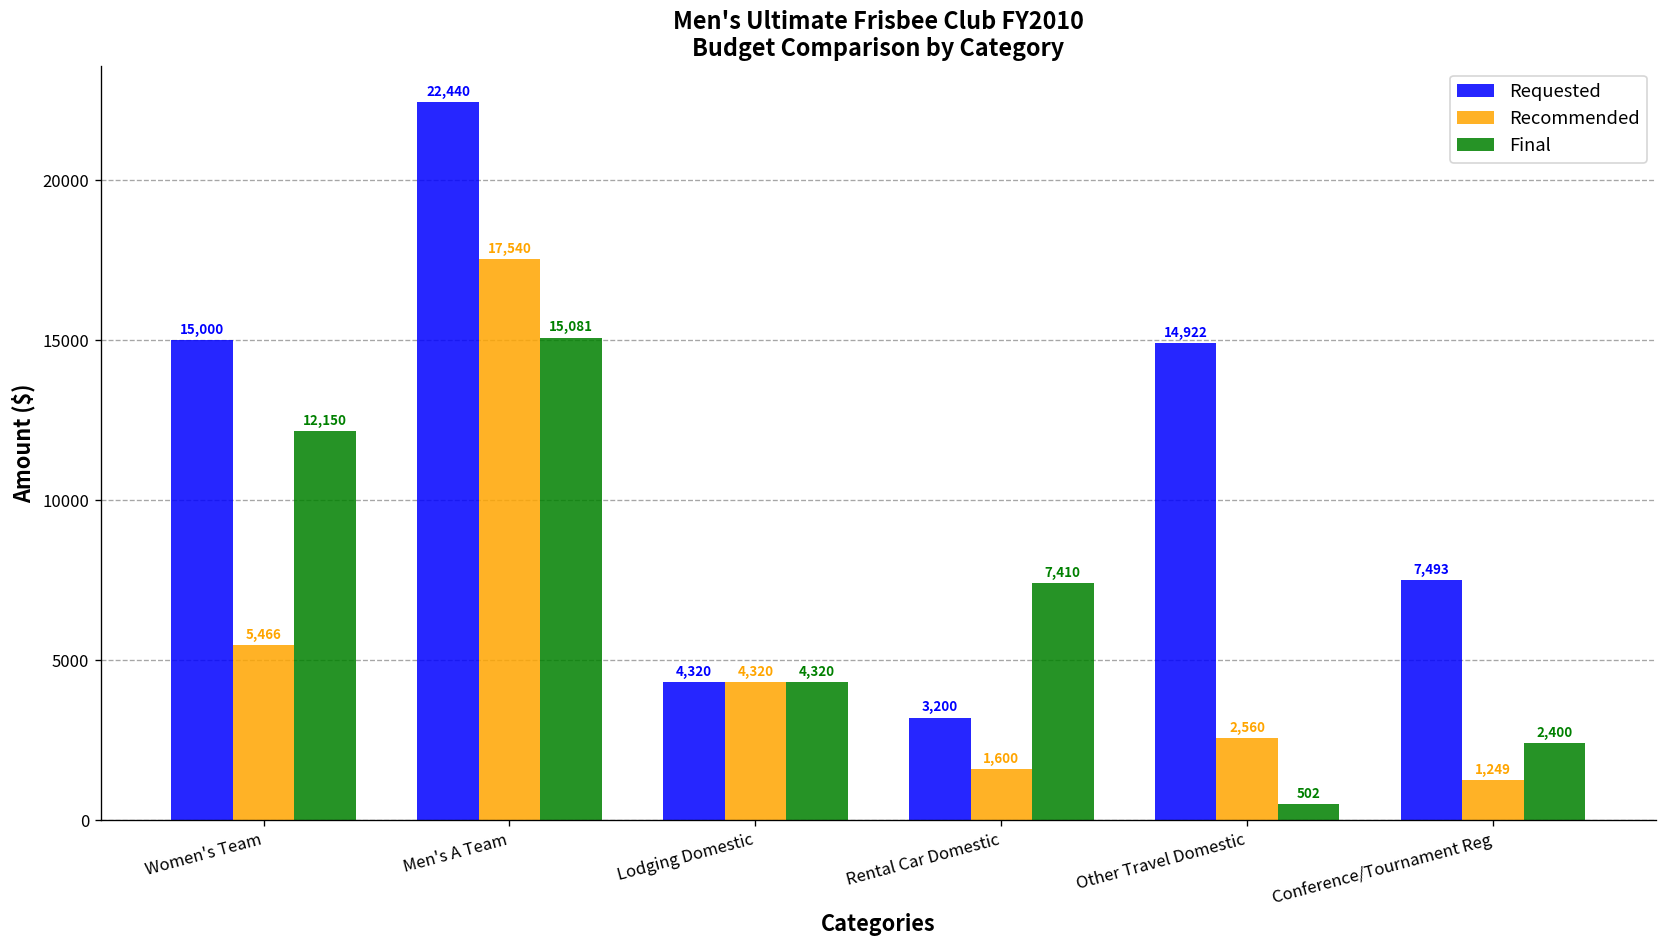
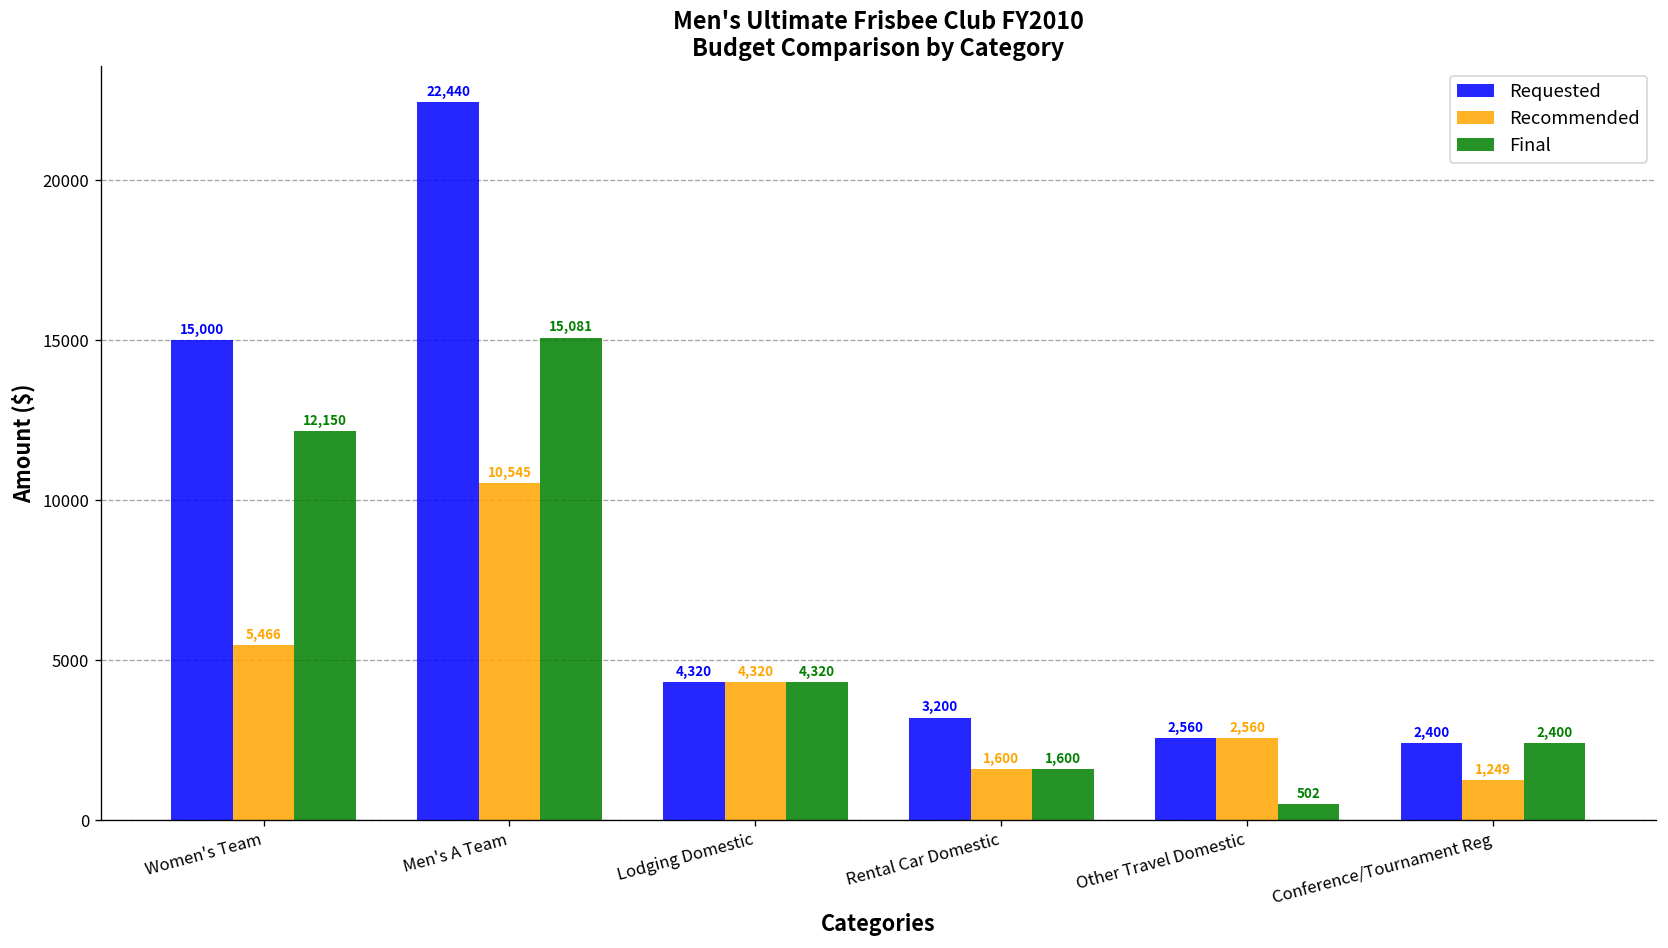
Recommended, Men's A Team: 17,540 -> 10,545
Final, Rental Car Domestic: 7,410 -> 1,600
Requested, Other Travel Domestic: 14,922 -> 2,560
Requested, Conference/Tournament Reg: 7,493 -> 2,400
